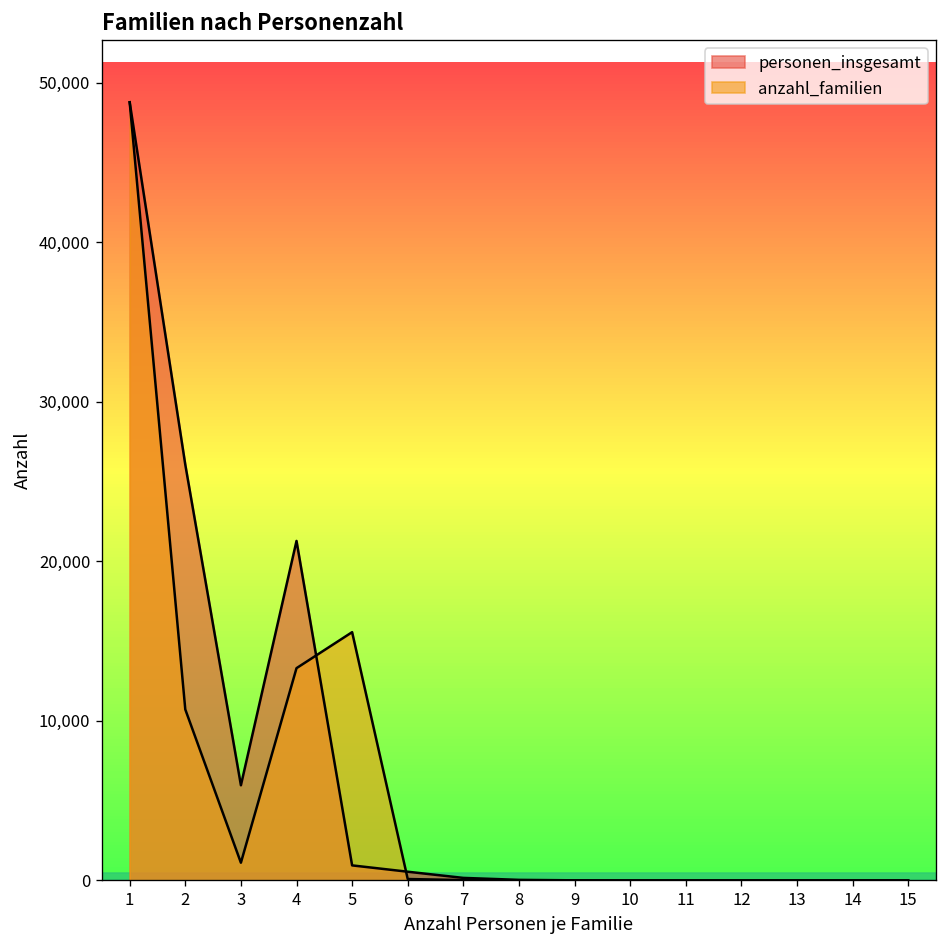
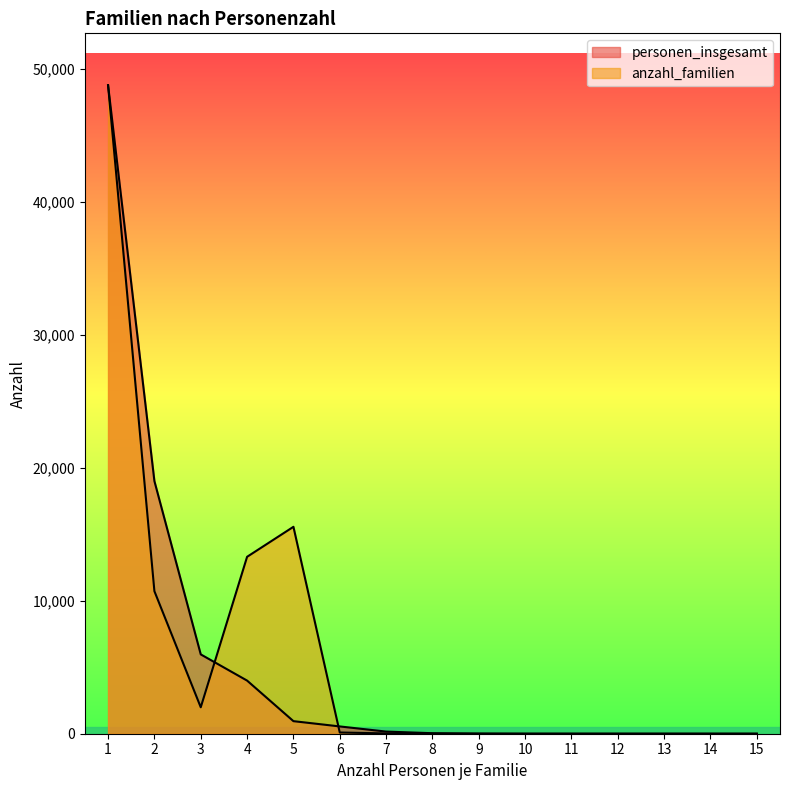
personen_insgesamt, 2: 26,100 -> 19,000
anzahl_familien, 3: 1,100 -> 2,000
personen_insgesamt, 4: 21,300 -> 4,000
